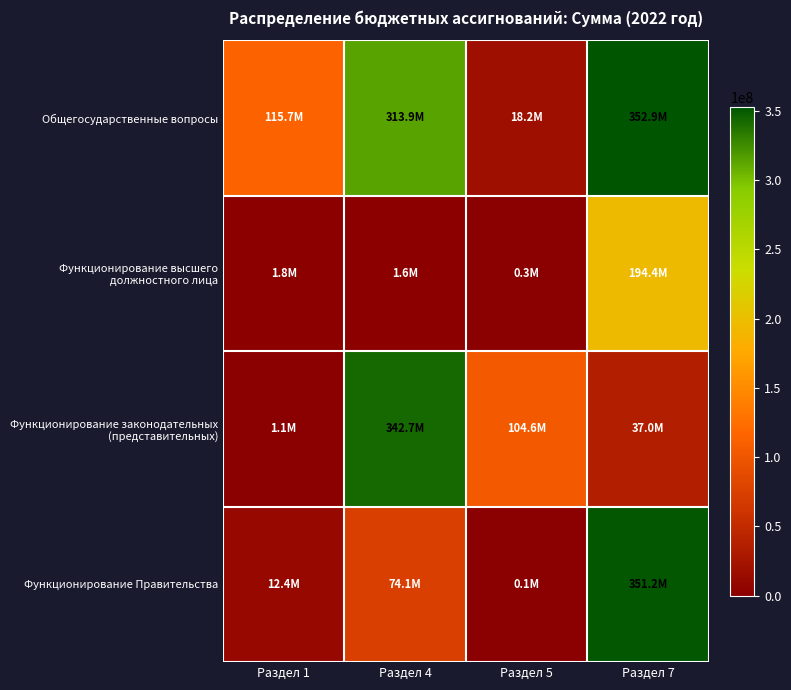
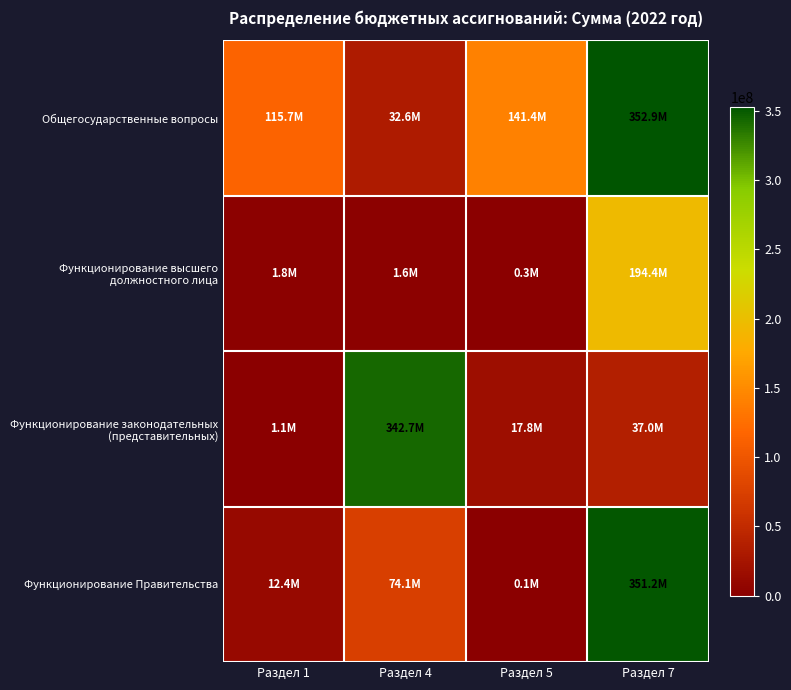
Общегосударственные вопросы, Раздел 4: 313.9M -> 32.6M
Общегосударственные вопросы, Раздел 5: 18.2M -> 141.4M
Функционирование законодательных (представительных), Раздел 5: 104.6M -> 17.8M
